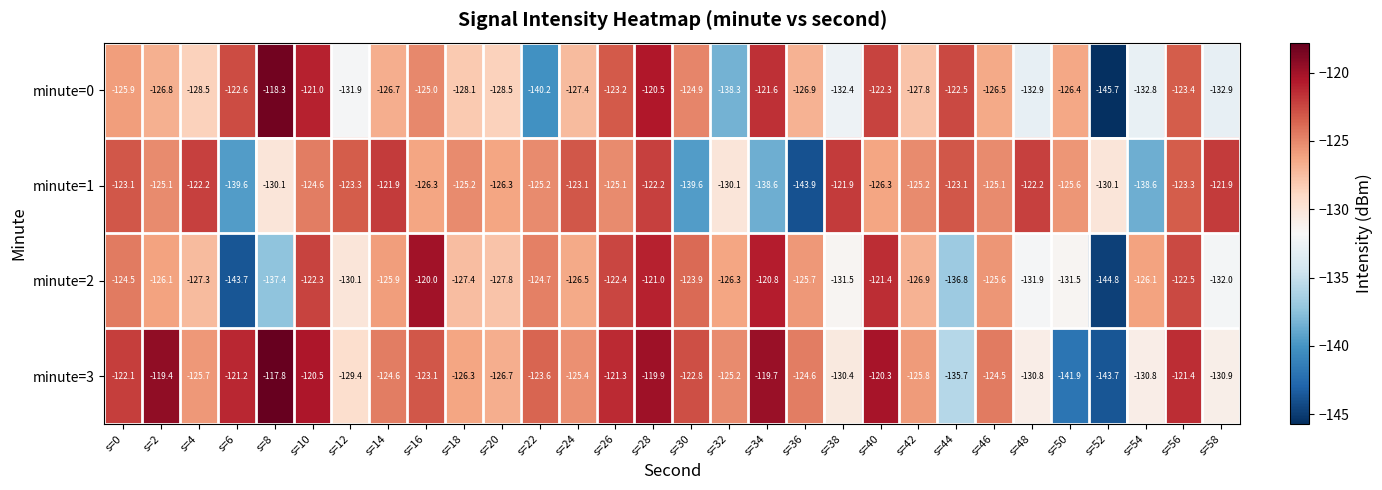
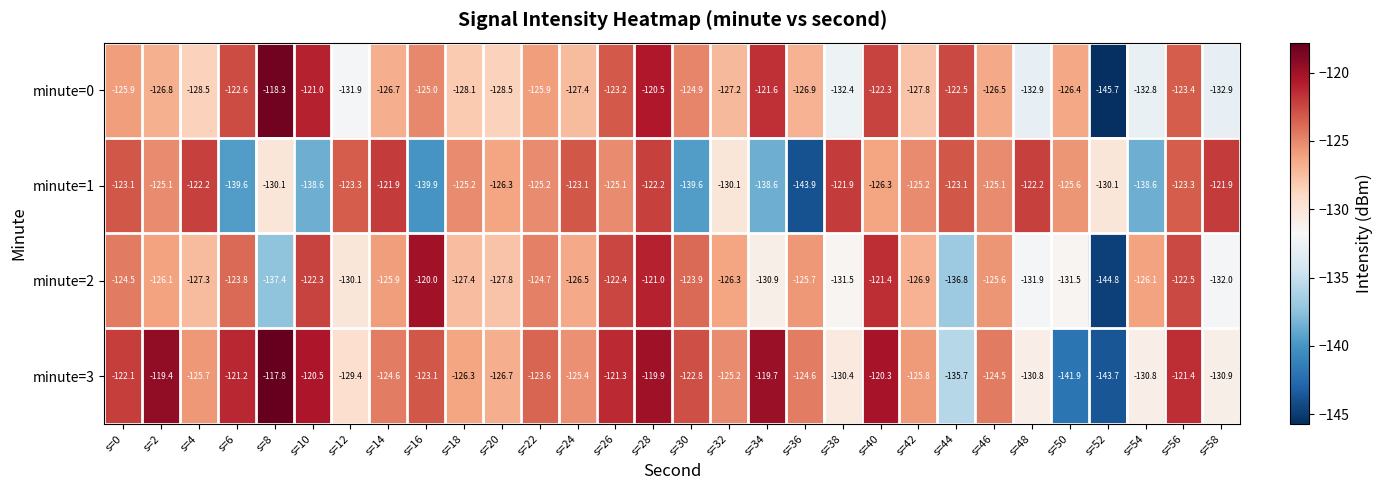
minute=0, s=22: -140.2 -> -125.9
minute=0, s=32: -138.3 -> -127.2
minute=1, s=10: -124.6 -> -138.6
minute=1, s=16: -126.3 -> -139.9
minute=2, s=6: -143.7 -> -123.8
minute=2, s=34: -120.8 -> -130.9
